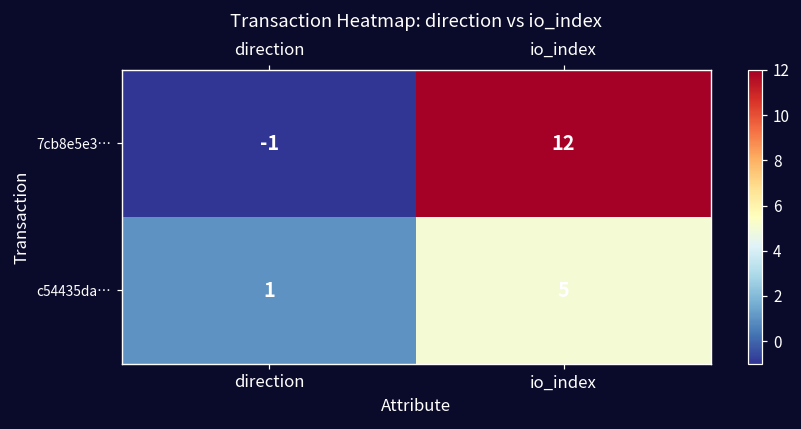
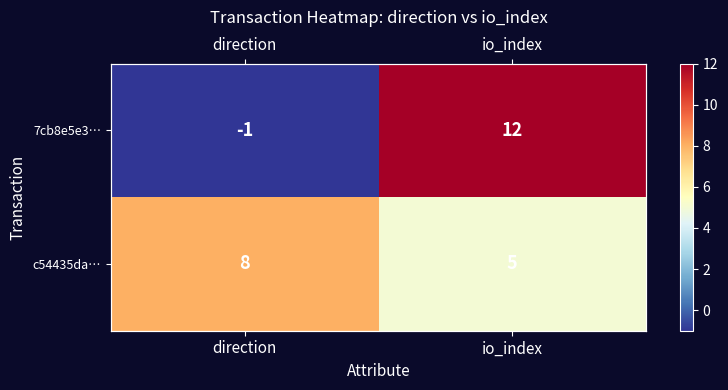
c54435da…, direction: 1 -> 8
